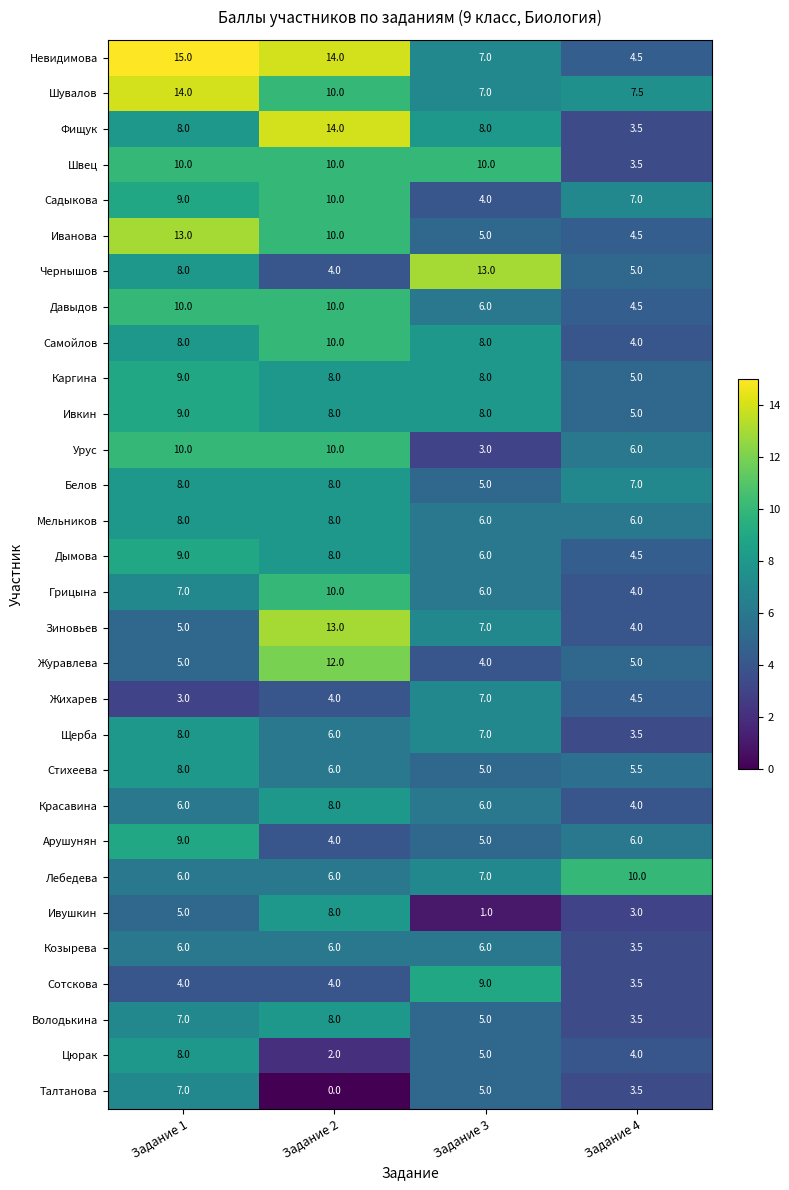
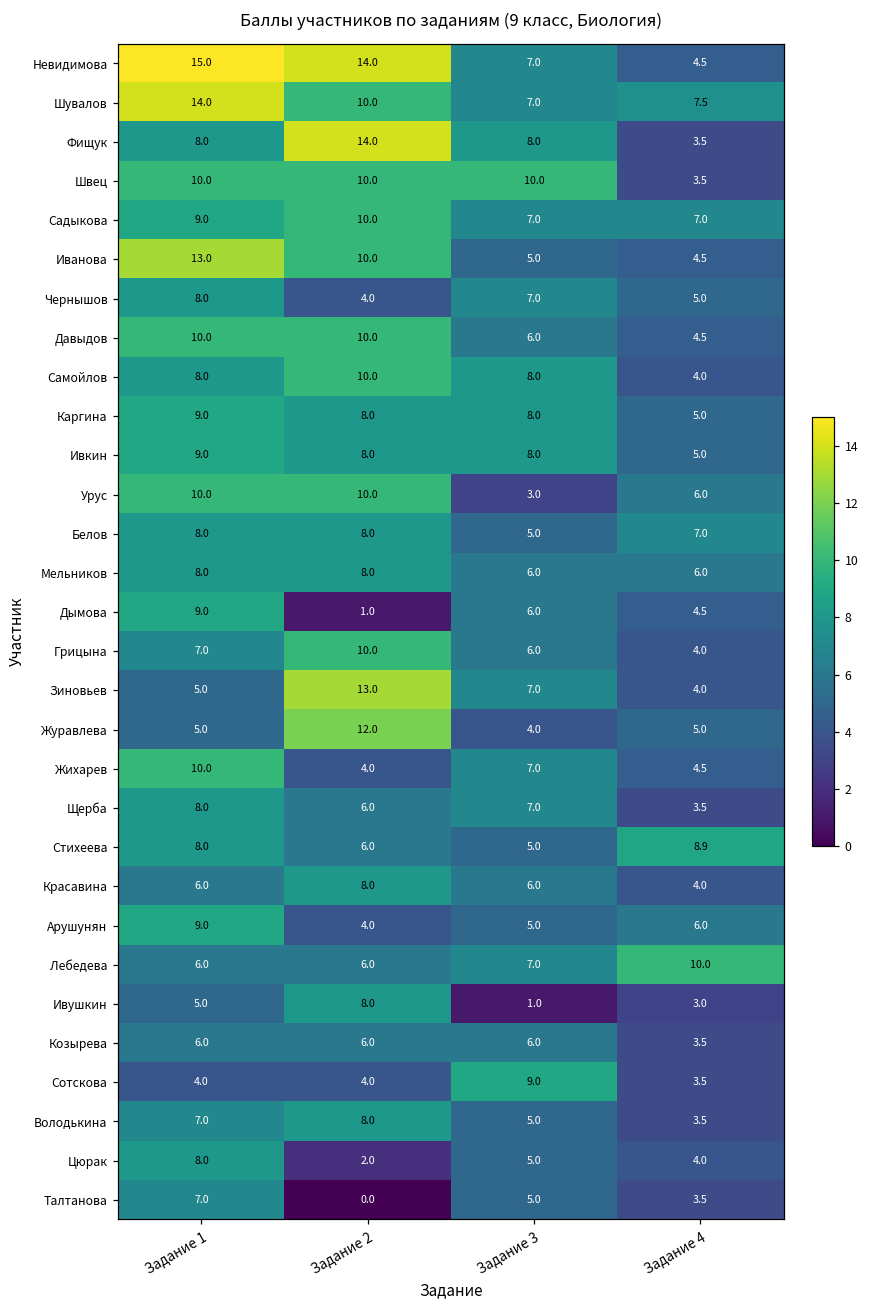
Садыкова, Задание 3: 4.0 -> 7.0
Чернышов, Задание 3: 13.0 -> 7.0
Дымова, Задание 2: 8.0 -> 1.0
Жихарев, Задание 1: 3.0 -> 10.0
Стихеева, Задание 4: 5.5 -> 8.9
